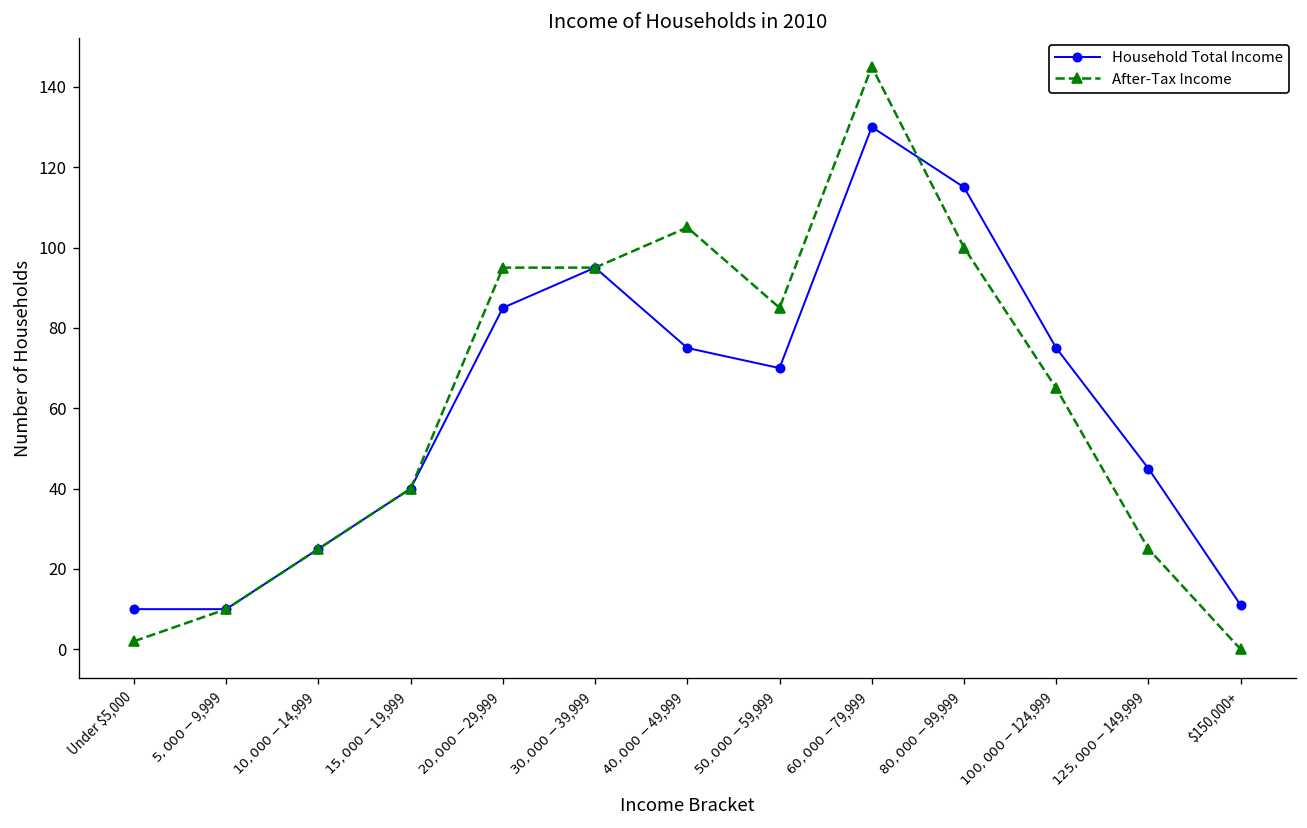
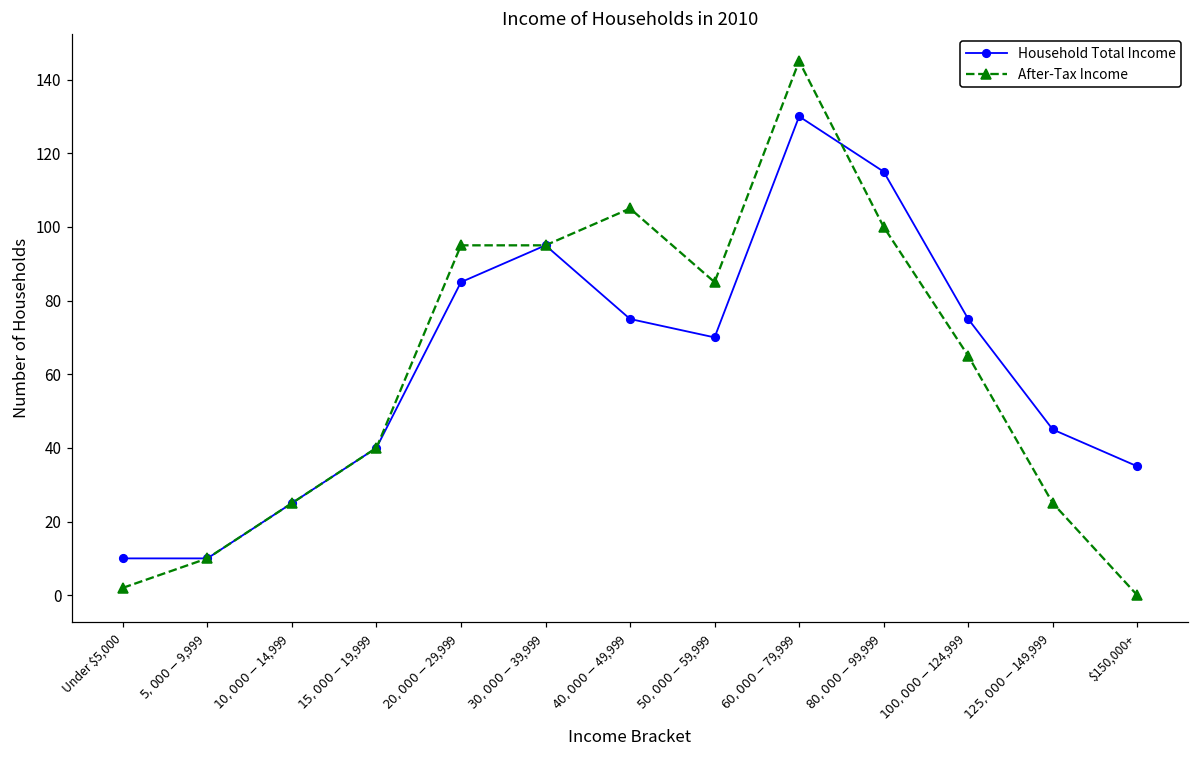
Household Total Income, $150,000+: 11 -> 35
